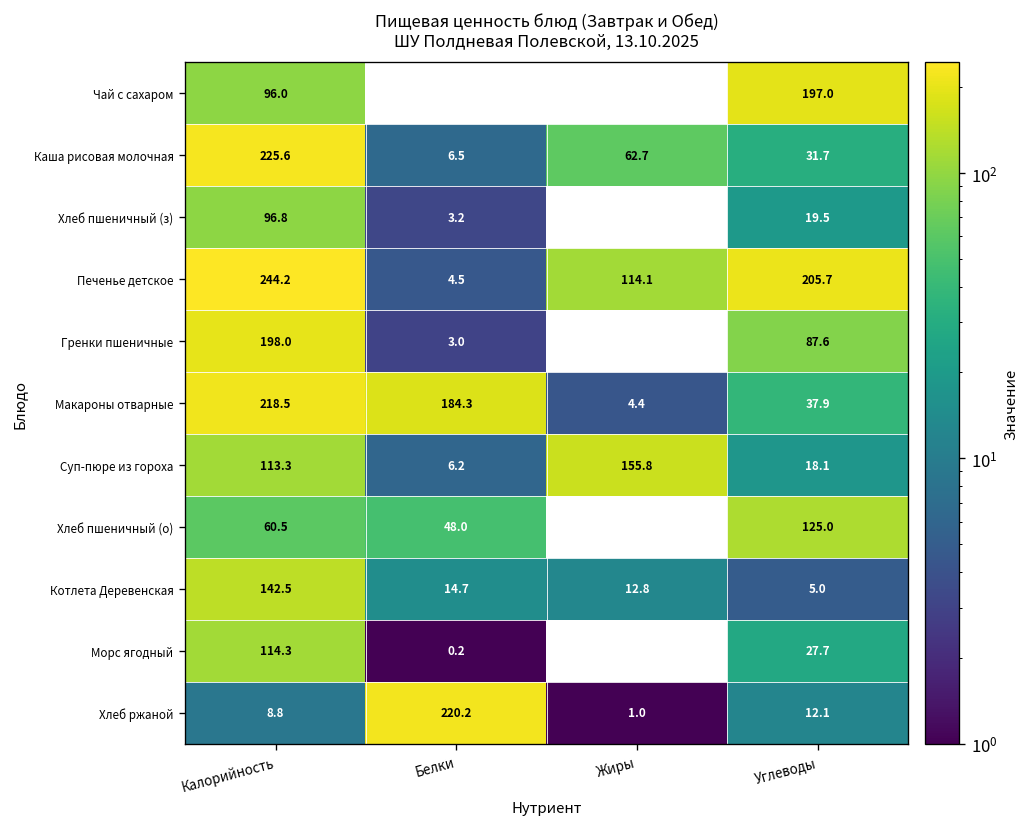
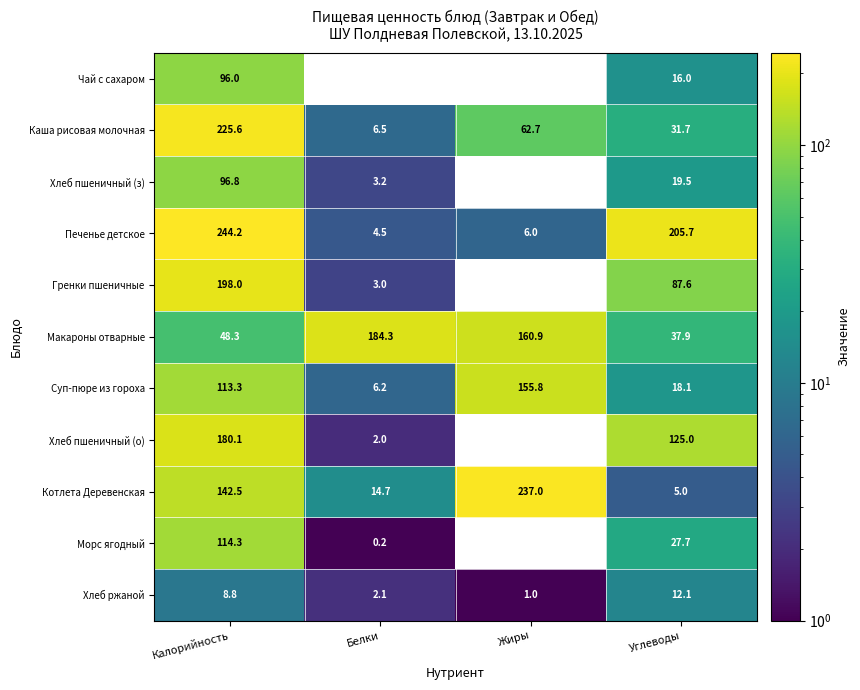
Чай с сахаром, Углеводы: 197.0 -> 16.0
Печенье детское, Жиры: 114.1 -> 6.0
Макароны отварные, Калорийность: 218.5 -> 48.3
Макароны отварные, Жиры: 4.4 -> 160.9
Хлеб пшеничный (о), Калорийность: 60.5 -> 180.1
Хлеб пшеничный (о), Белки: 48.0 -> 2.0
Котлета Деревенская, Жиры: 12.8 -> 237.0
Хлеб ржаной, Белки: 220.2 -> 2.1
